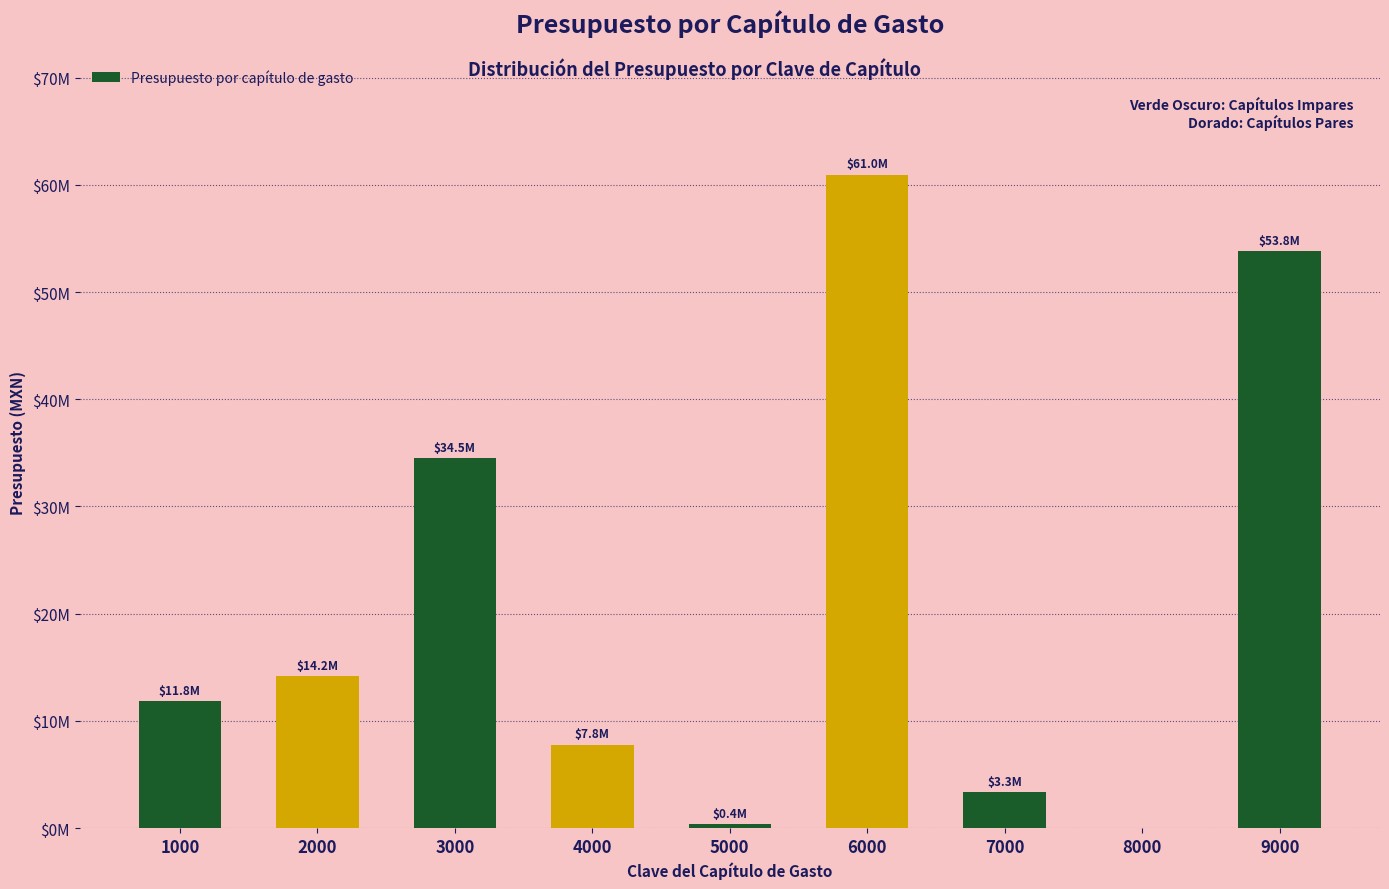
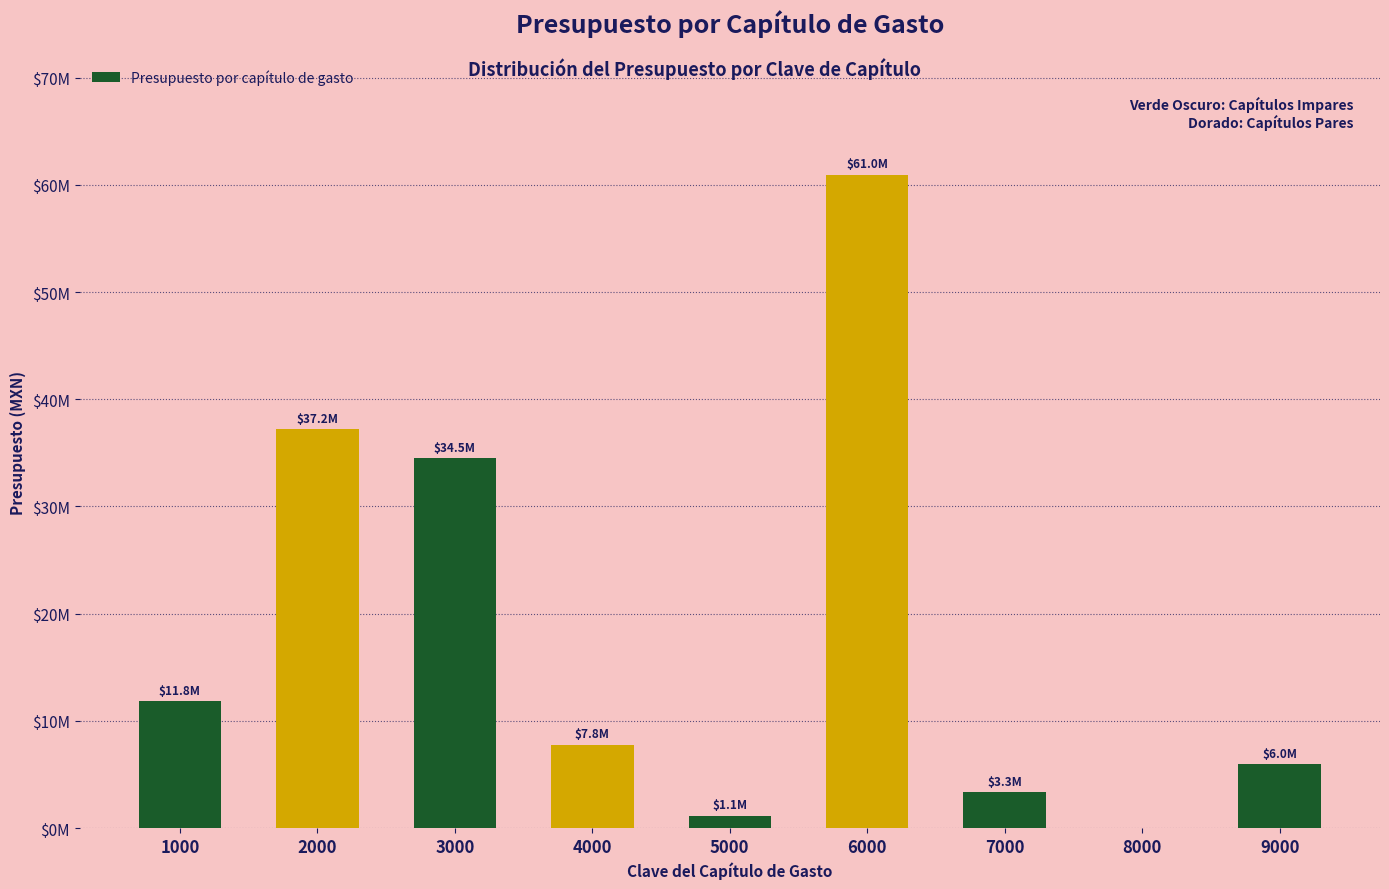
2000: $14.2M -> $37.2M
5000: $0.4M -> $1.1M
9000: $53.8M -> $6.0M
